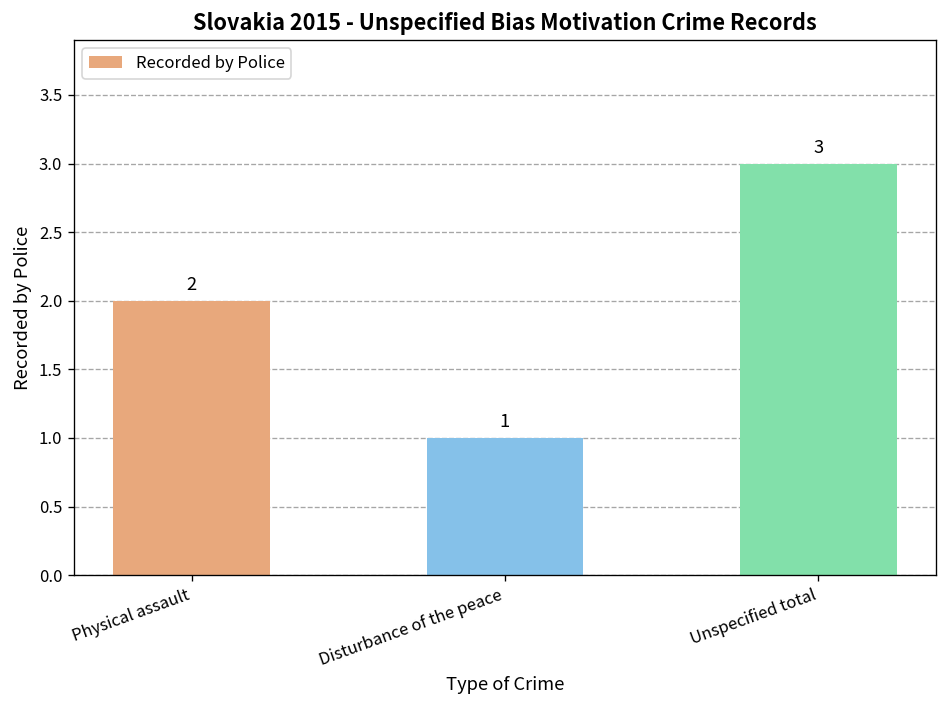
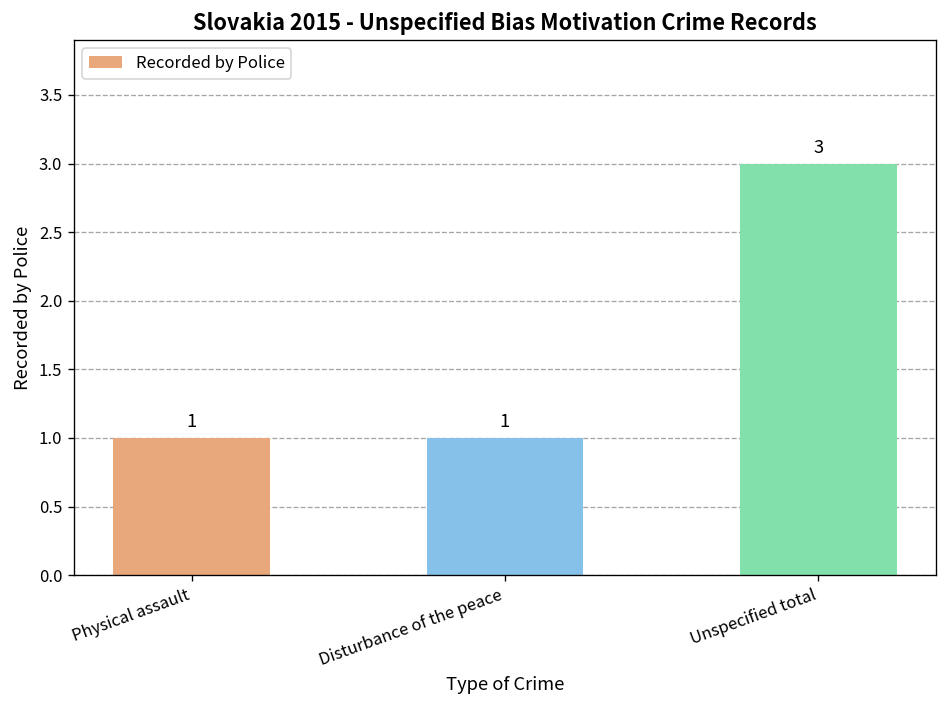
Physical assault: 2 -> 1
